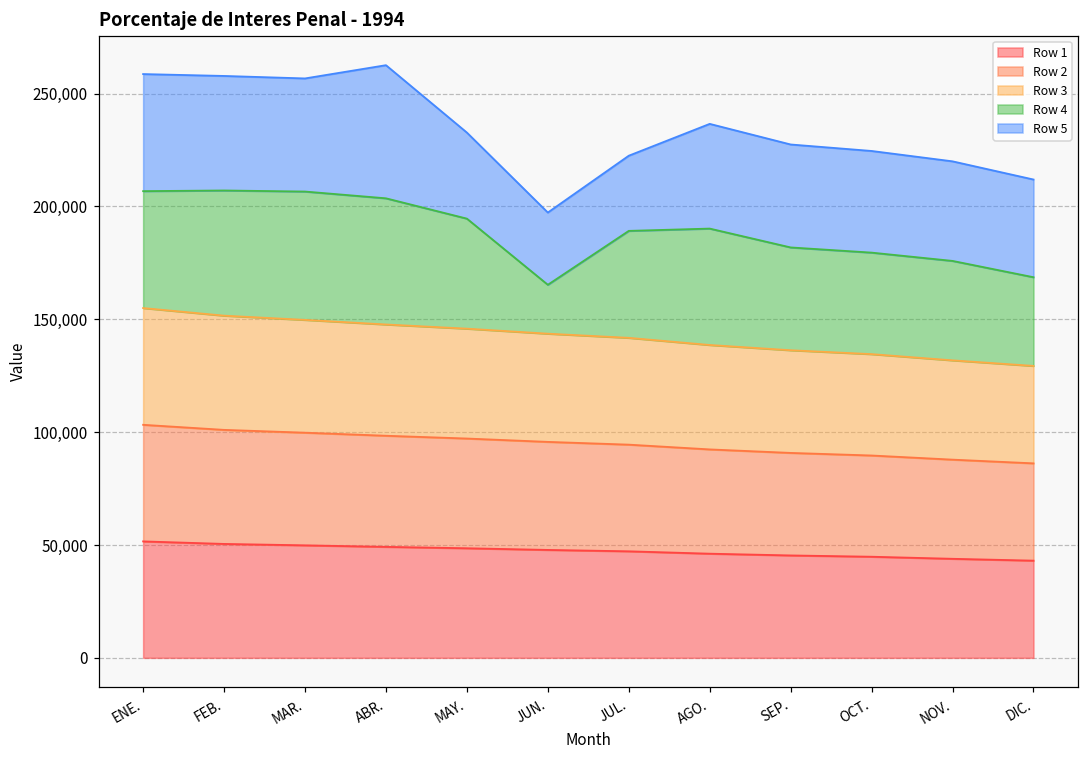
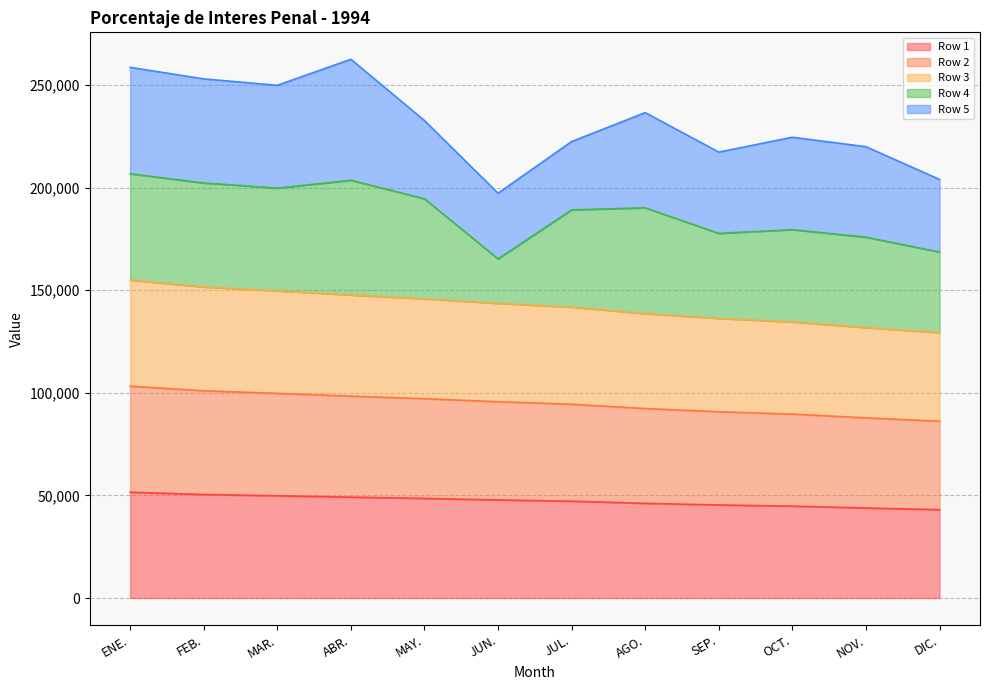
Row 4, FEB.: 55,000 -> 51,000
Row 4, MAR.: 57,000 -> 50,000
Row 4, SEP.: 46,000 -> 41,000
Row 5, SEP.: 46,000 -> 40,000
Row 5, DIC.: 43,000 -> 35,000
